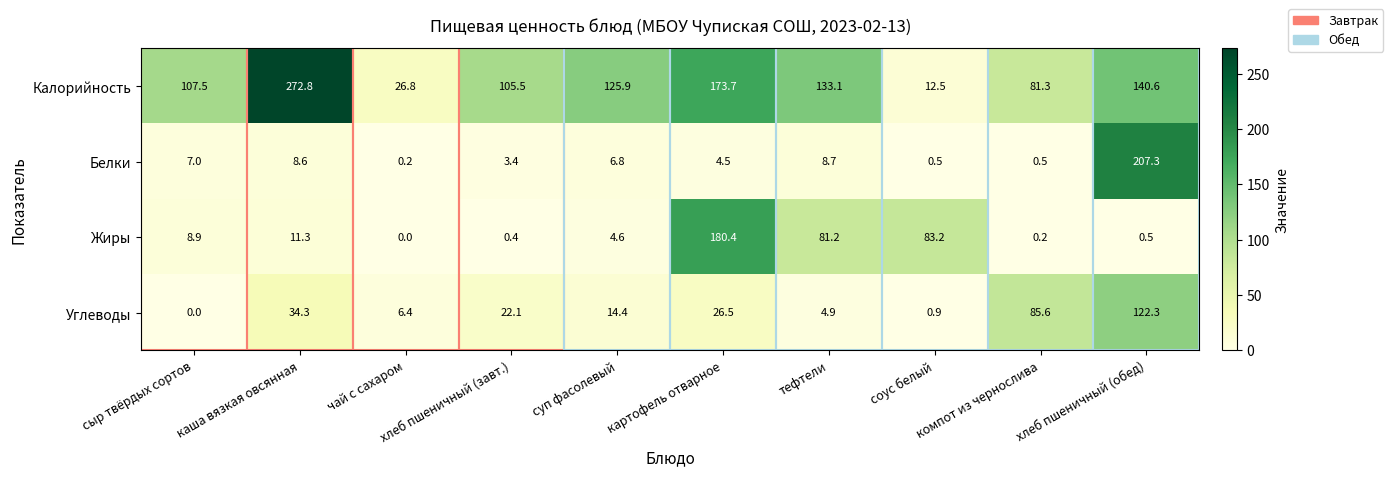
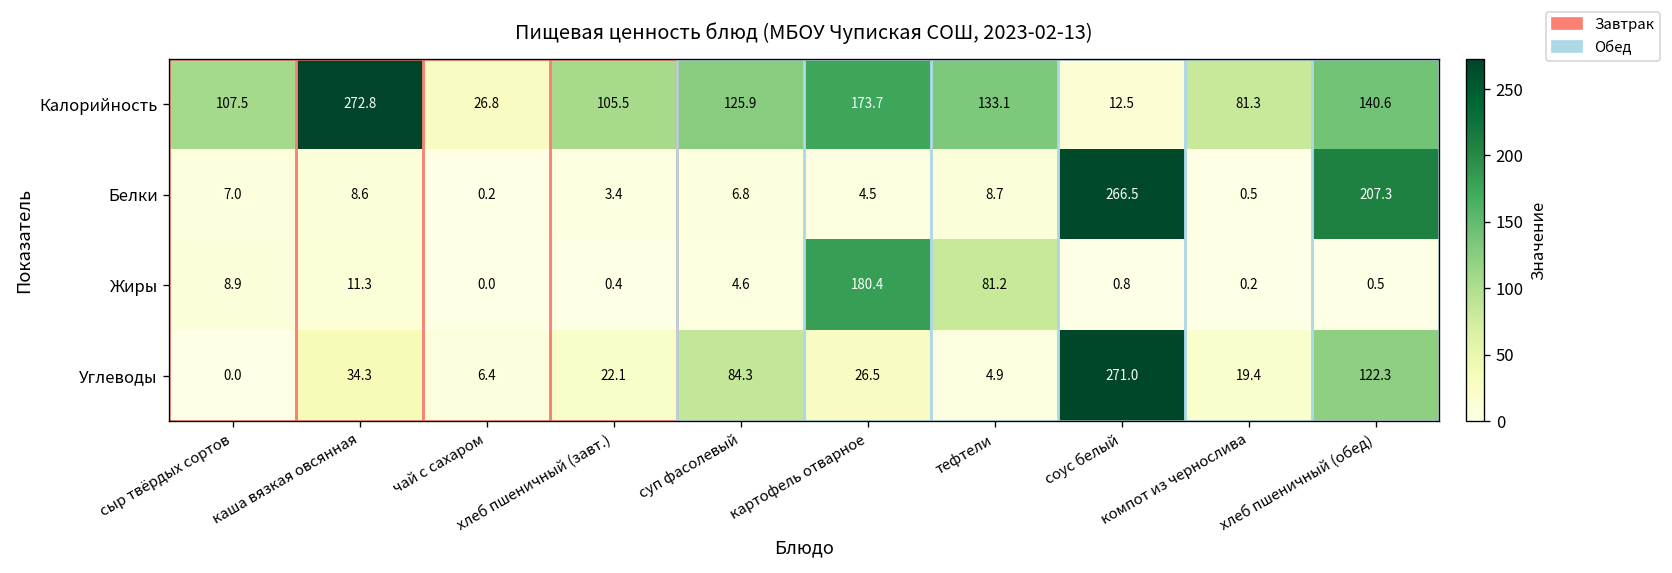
Белки, соус белый: 0.5 -> 266.5
Жиры, соус белый: 83.2 -> 0.8
Углеводы, суп фасолевый: 14.4 -> 84.3
Углеводы, соус белый: 0.9 -> 271.0
Углеводы, компот из чернослива: 85.6 -> 19.4
